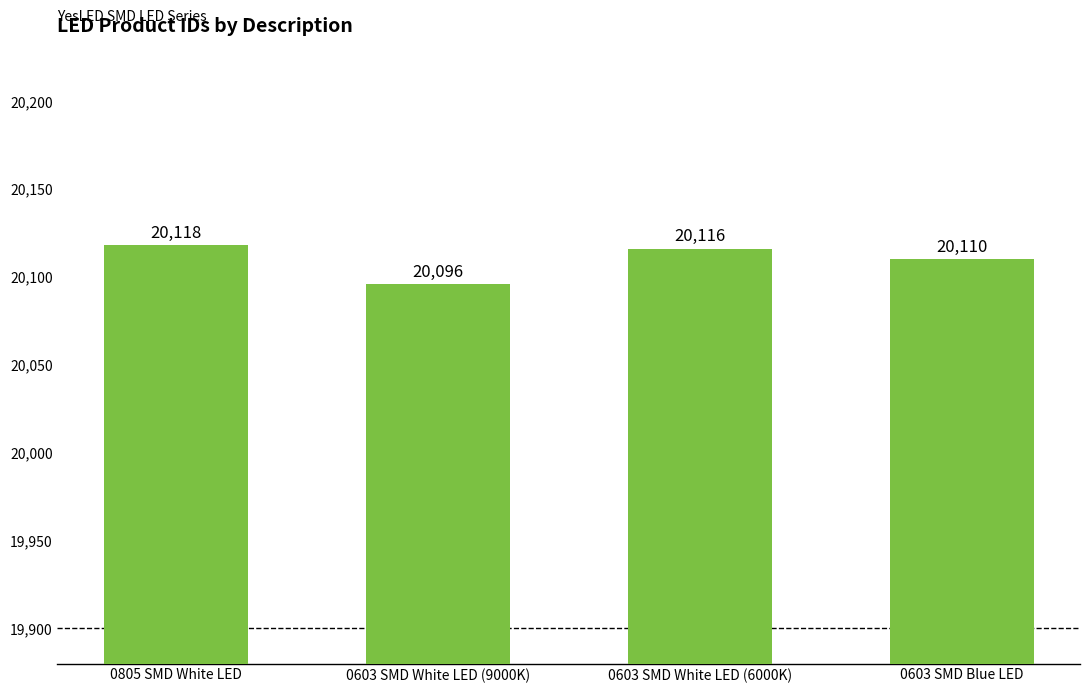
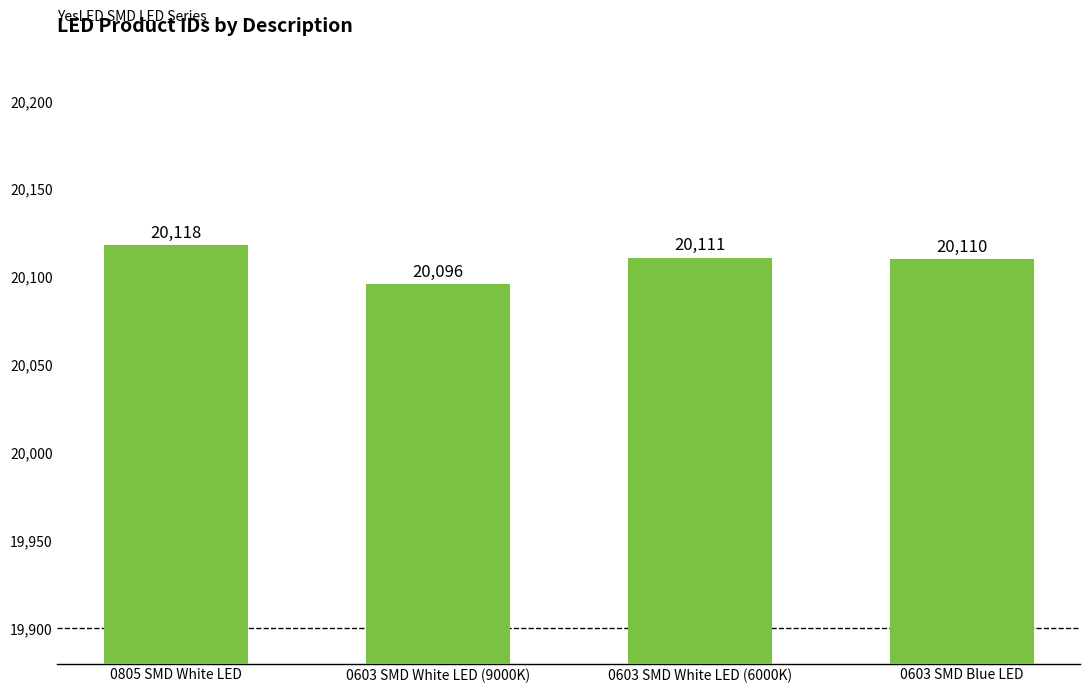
0603 SMD White LED (6000K): 20,116 -> 20,111
